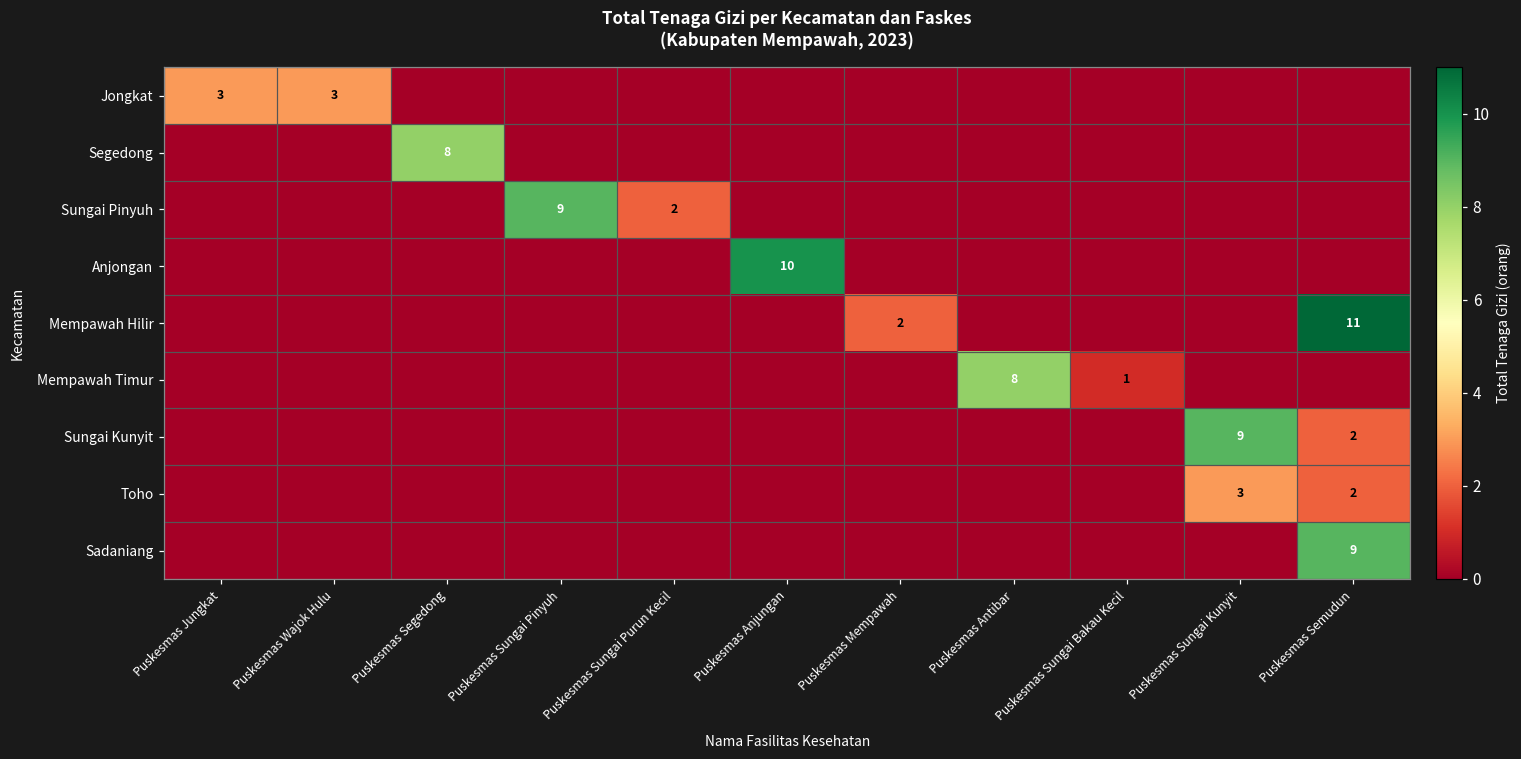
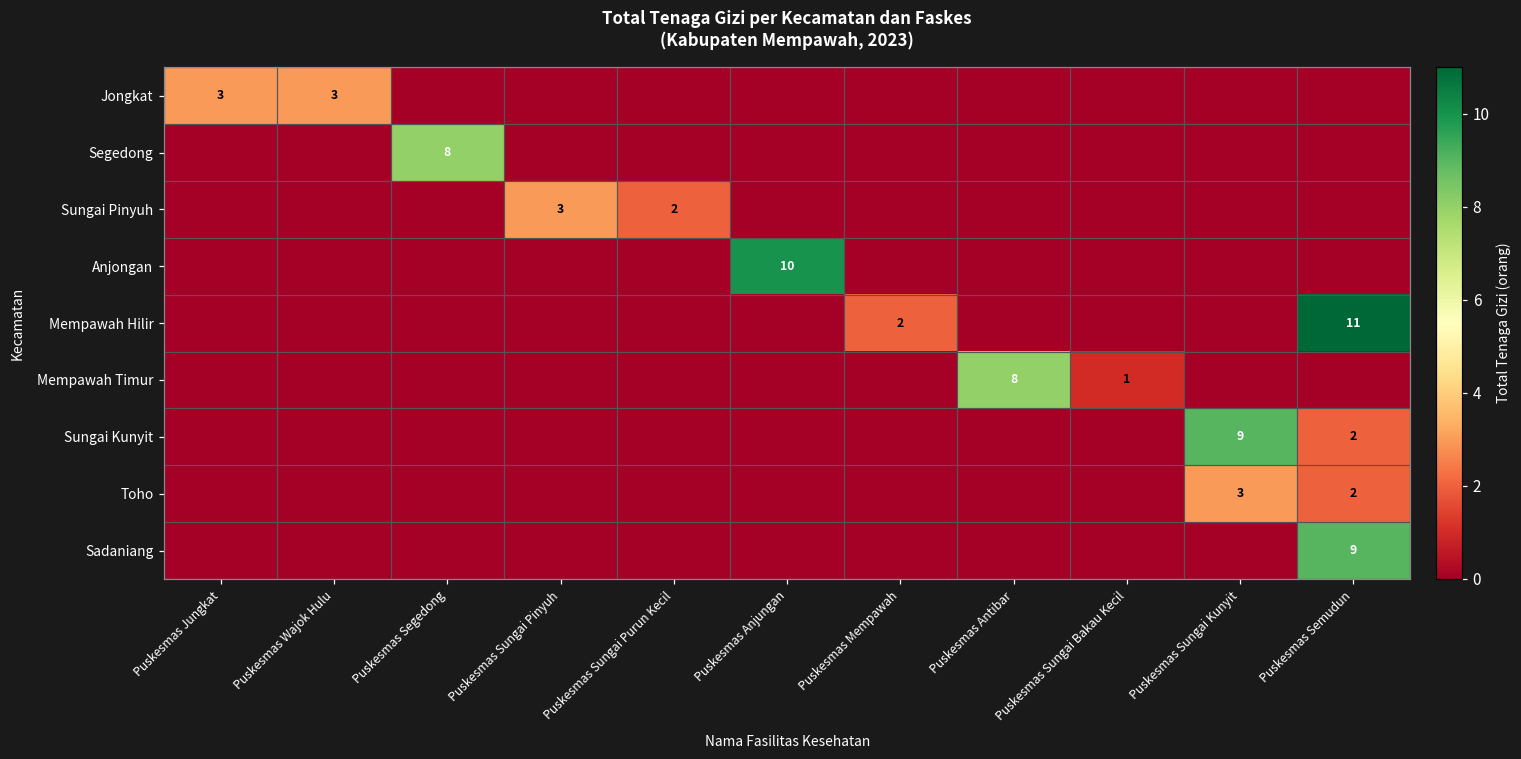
Sungai Pinyuh, Puskesmas Sungai Pinyuh: 9 -> 3
